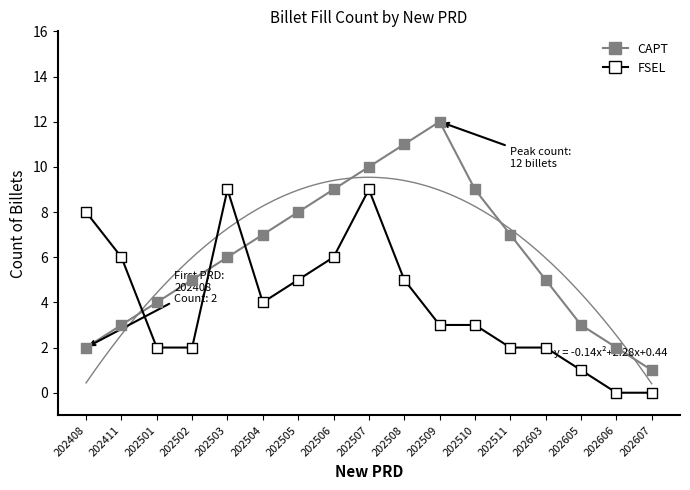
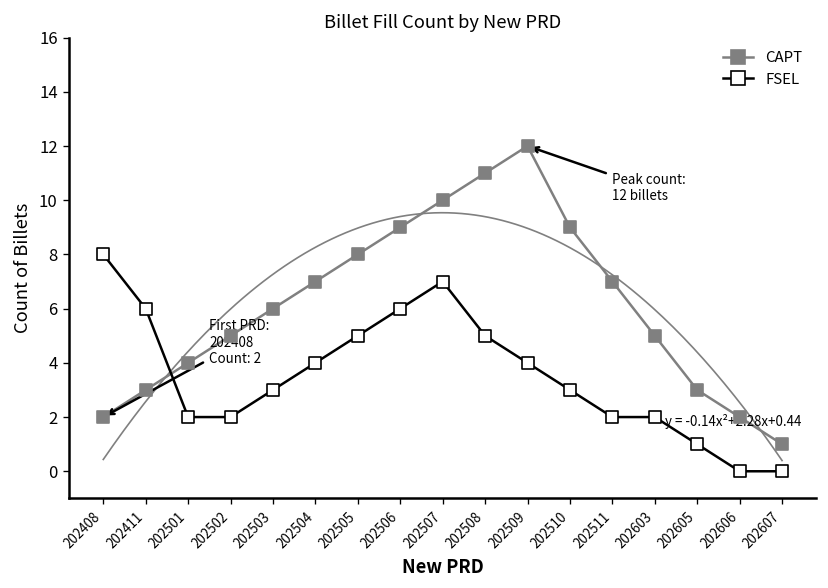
FSEL, 202503: 9 -> 3
FSEL, 202507: 9 -> 7
FSEL, 202509: 3 -> 4
